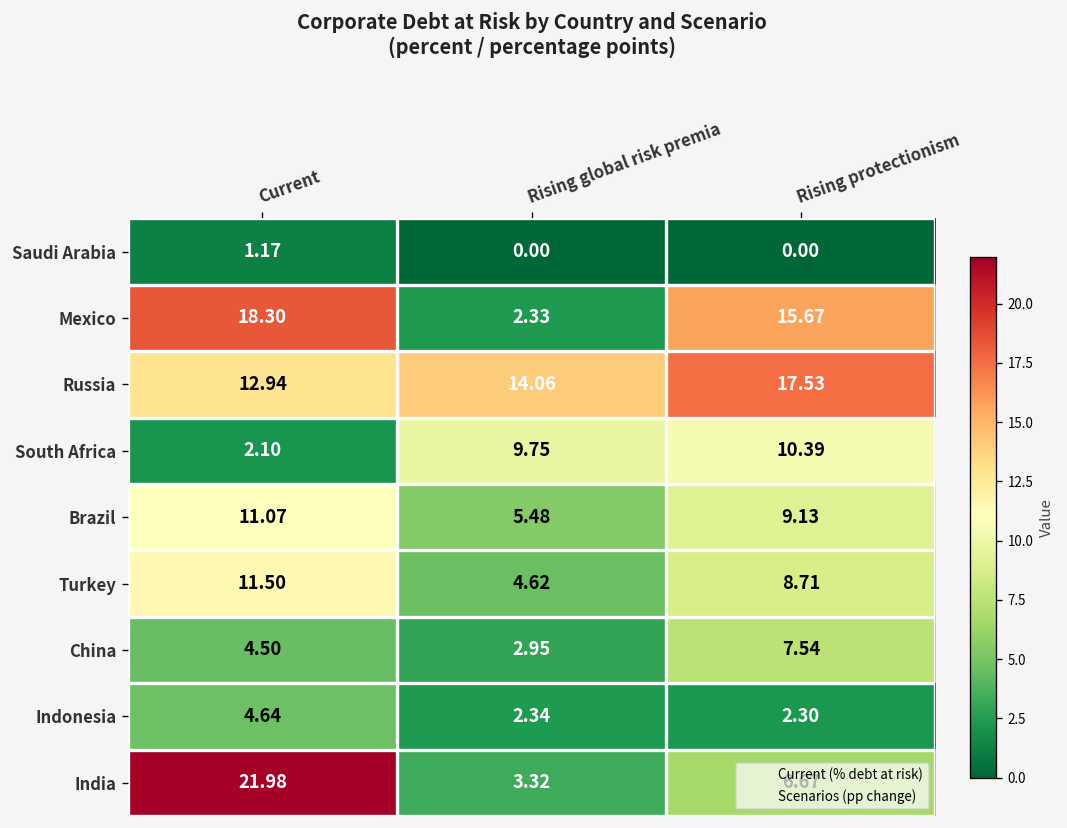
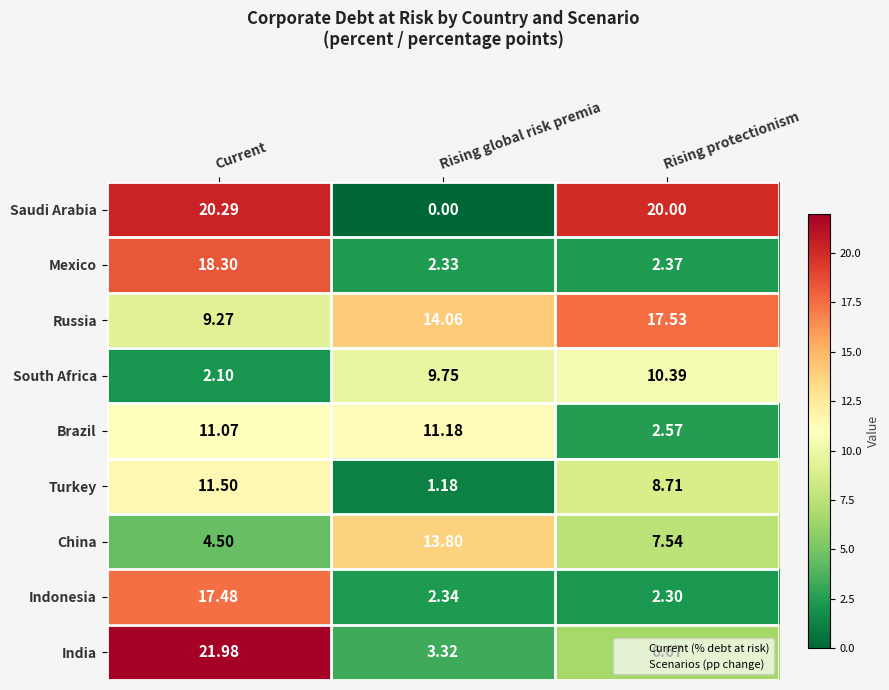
Saudi Arabia, Current: 1.17 -> 20.29
Saudi Arabia, Rising protectionism: 0.00 -> 20.00
Mexico, Rising protectionism: 15.67 -> 2.37
Russia, Current: 12.94 -> 9.27
Brazil, Rising global risk premia: 5.48 -> 11.18
Brazil, Rising protectionism: 9.13 -> 2.57
Turkey, Rising global risk premia: 4.62 -> 1.18
China, Rising global risk premia: 2.95 -> 13.80
Indonesia, Current: 4.64 -> 17.48
